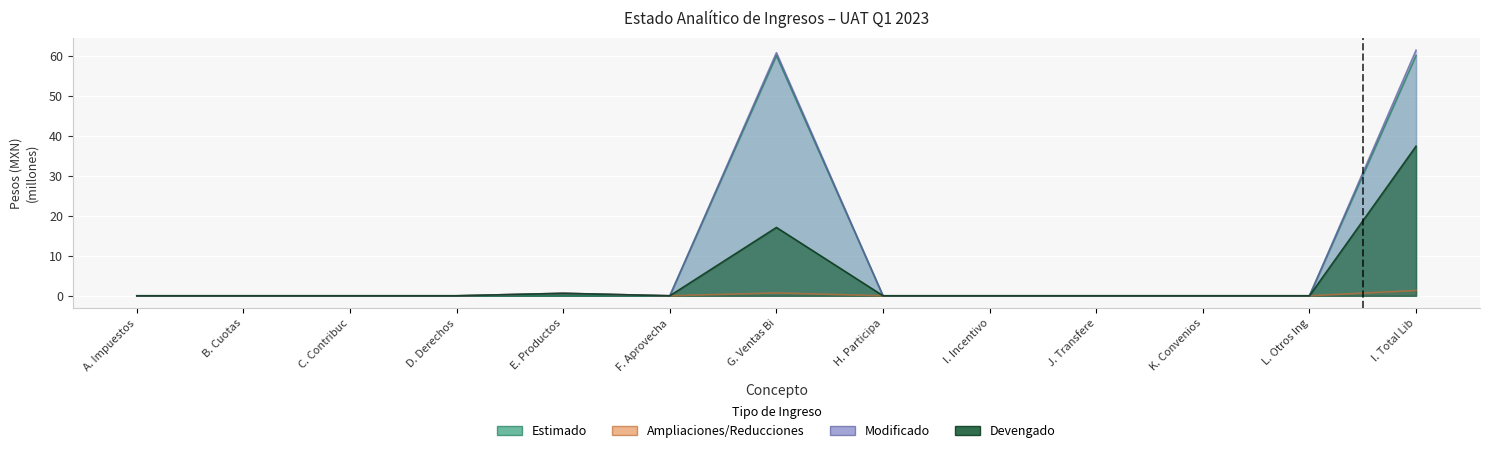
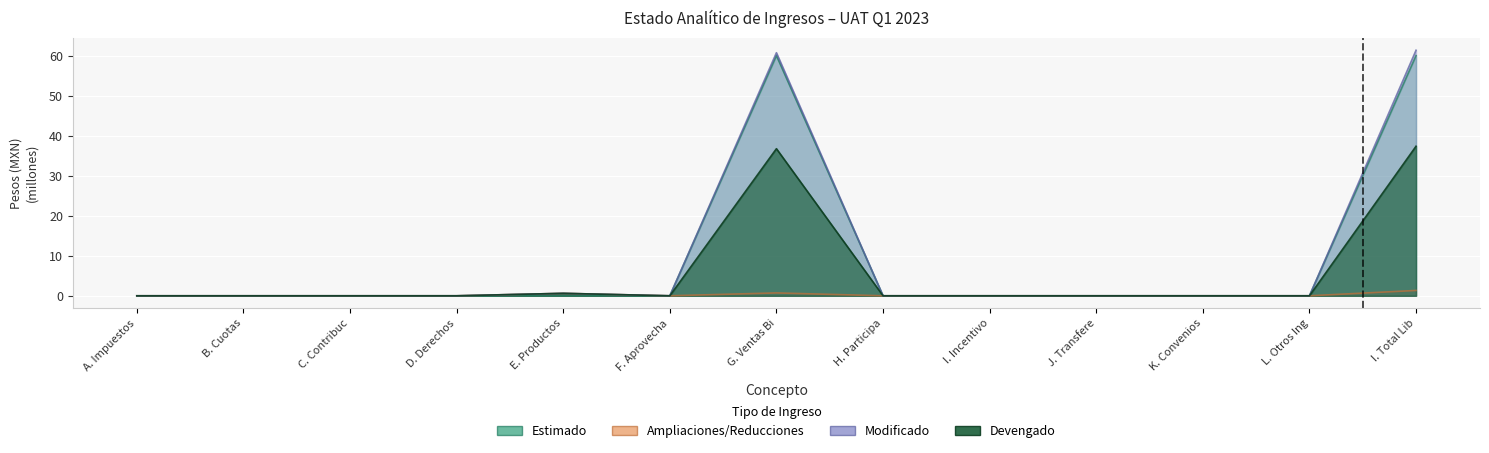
Devengado, G. Ventas Bi: 17 -> 37
